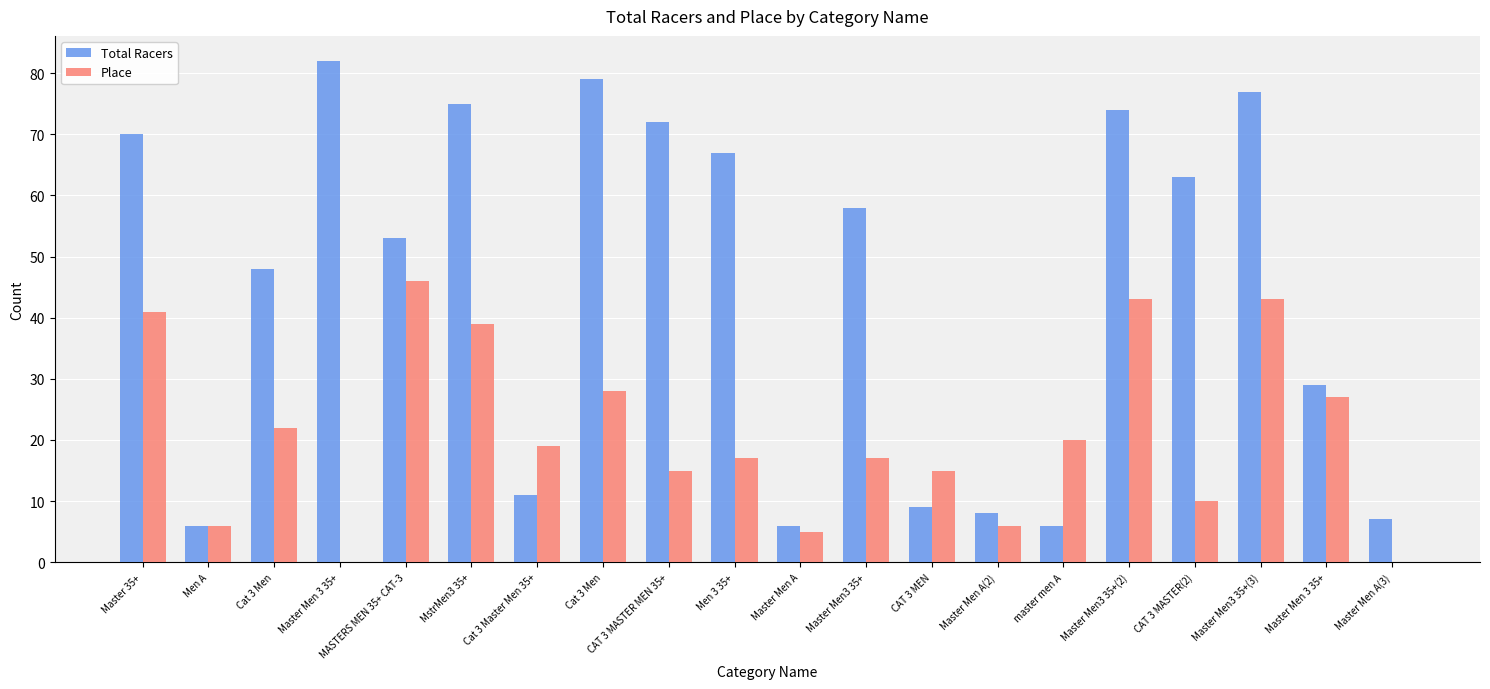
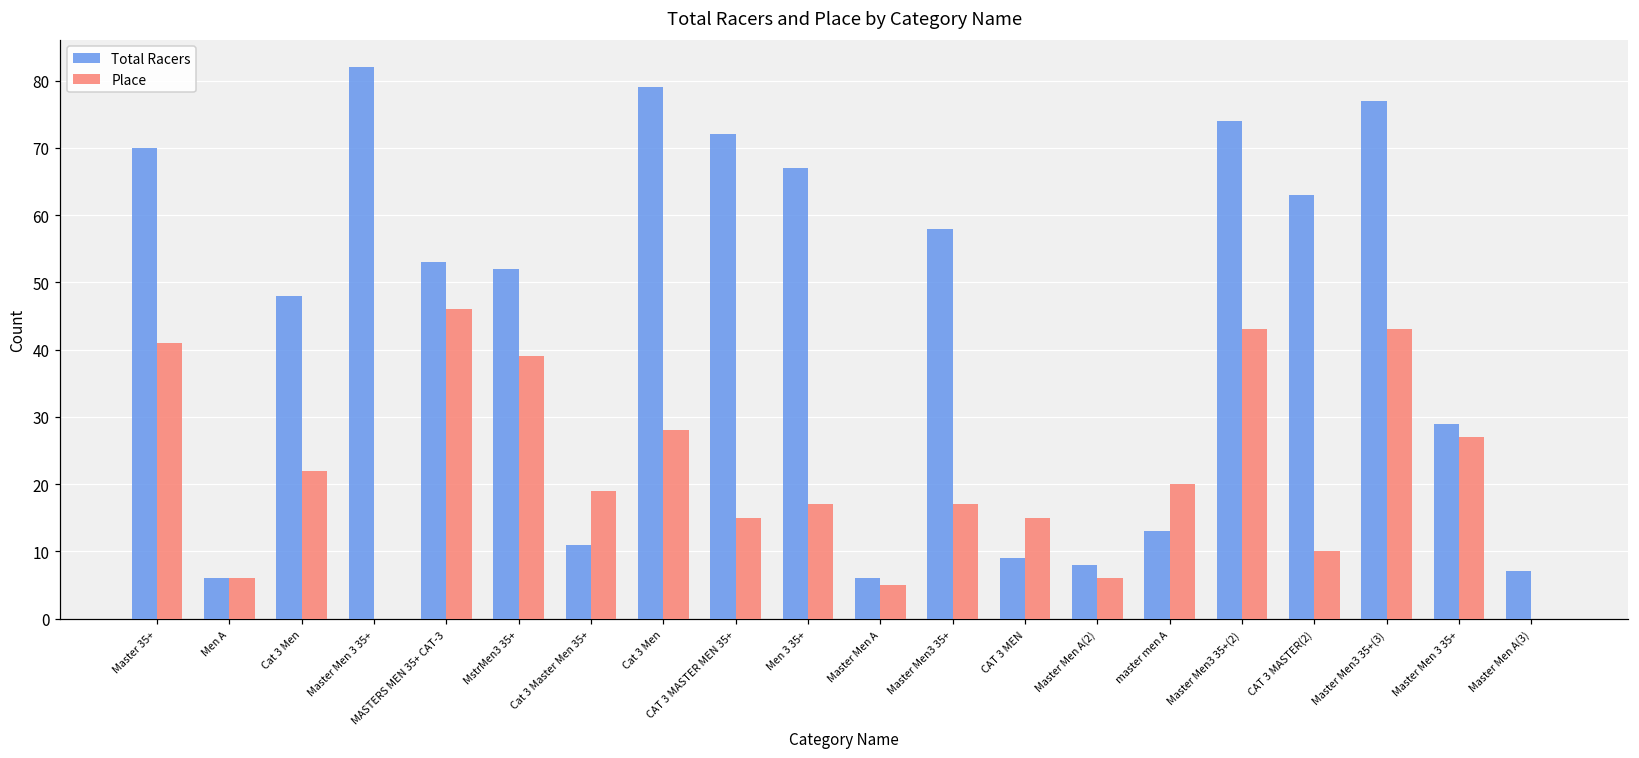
Total Racers, MstrMen3 35+: 75 -> 52
Total Racers, master men A: 6 -> 13
